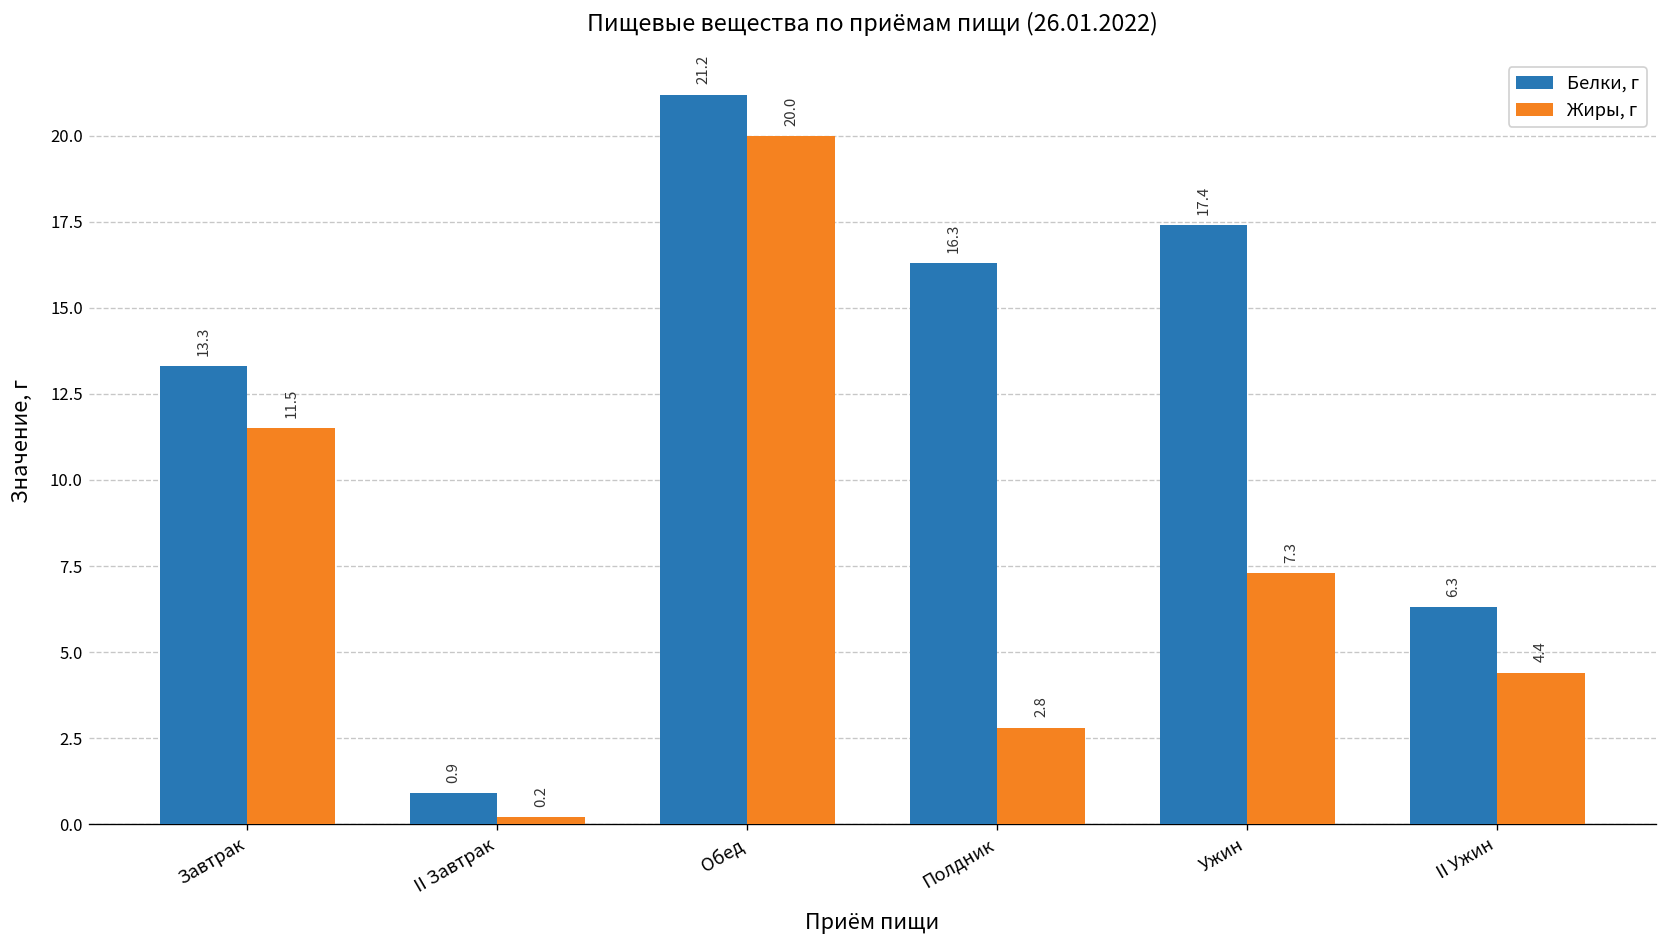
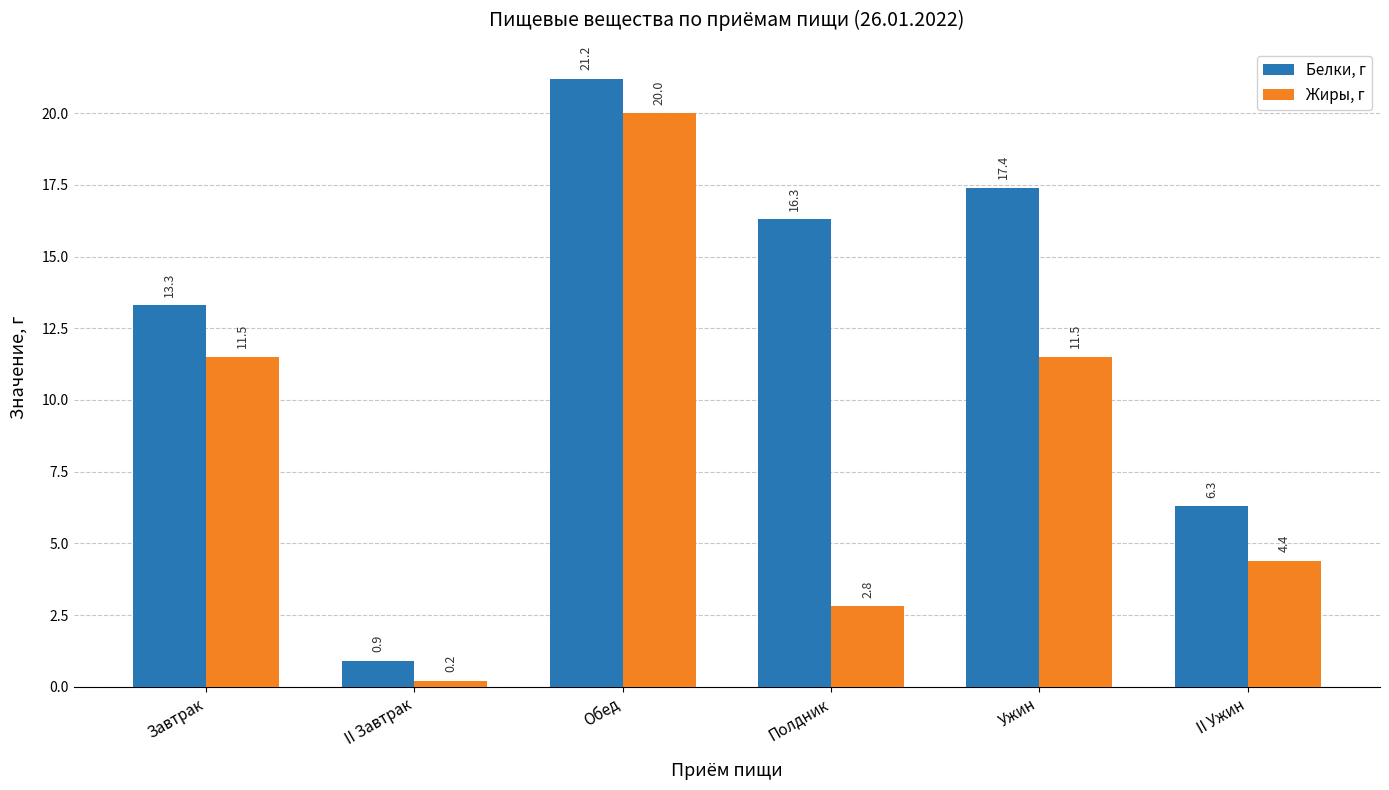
Жиры, г, Ужин: 7.3 -> 11.5
